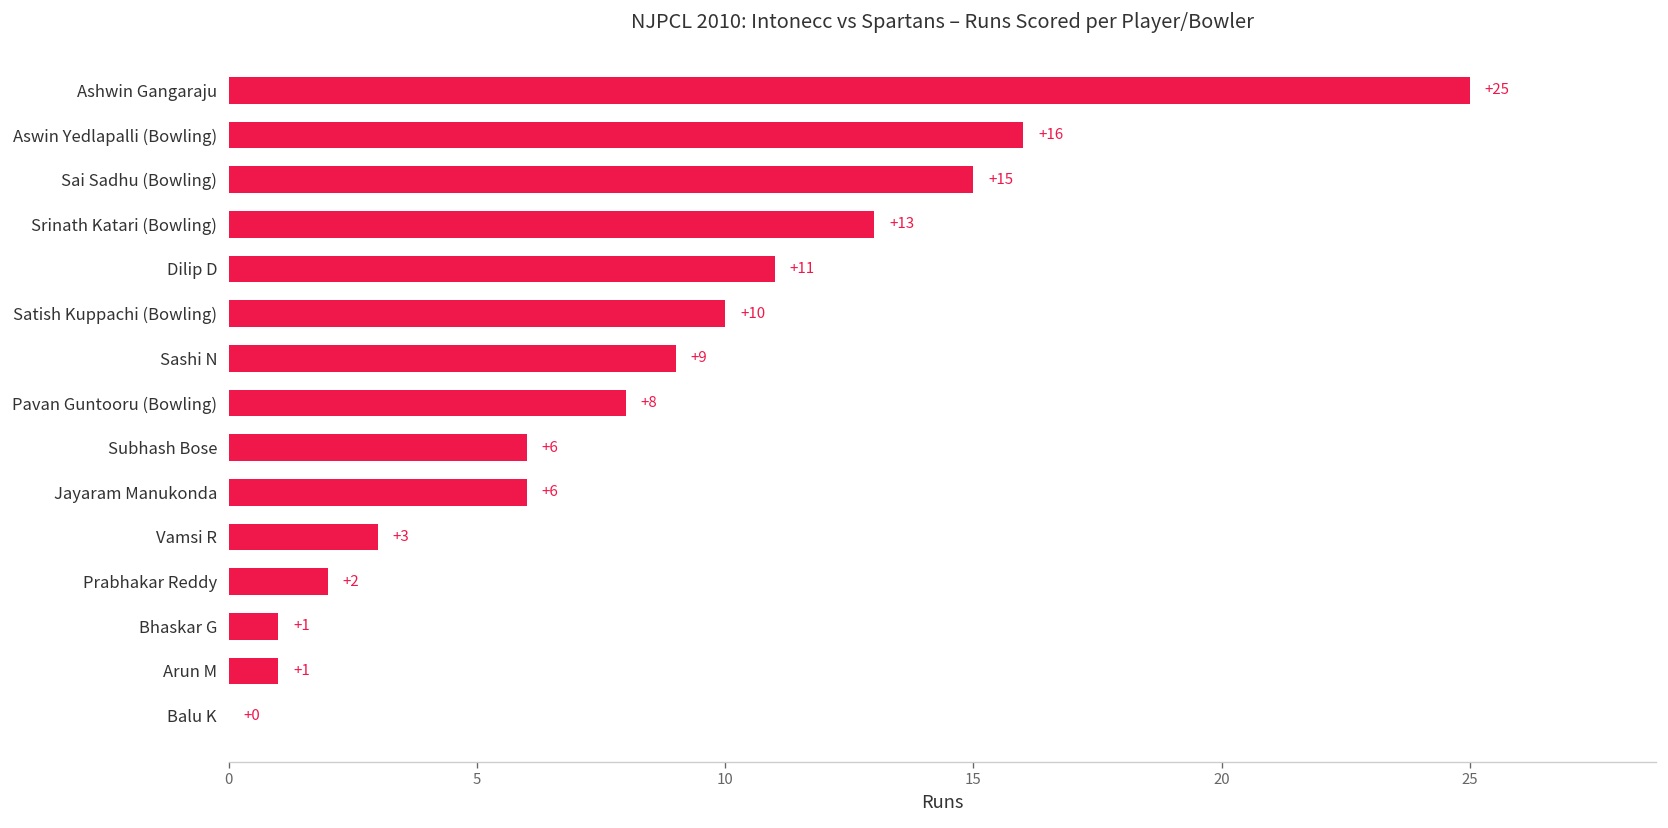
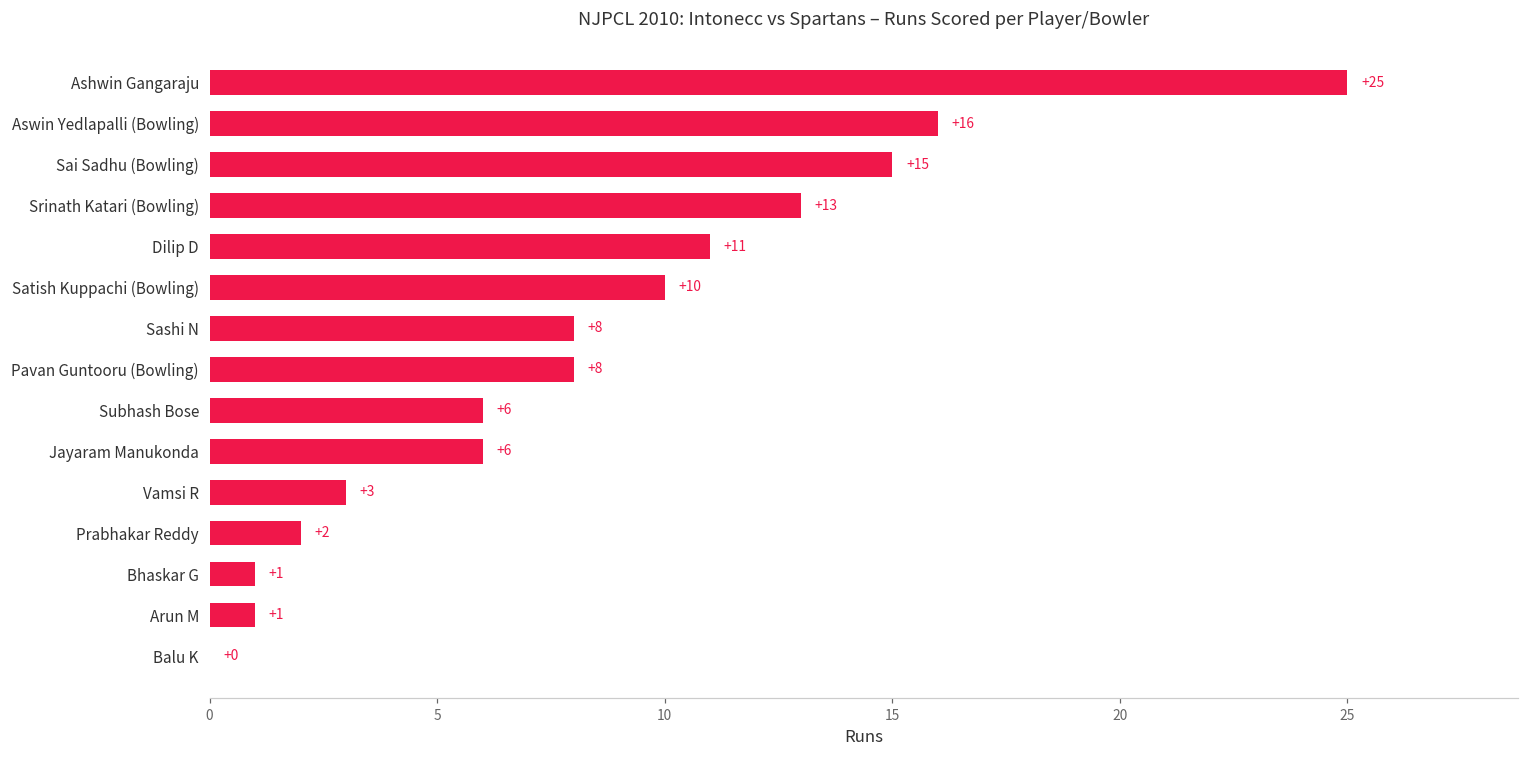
Sashi N: +9 -> +8
